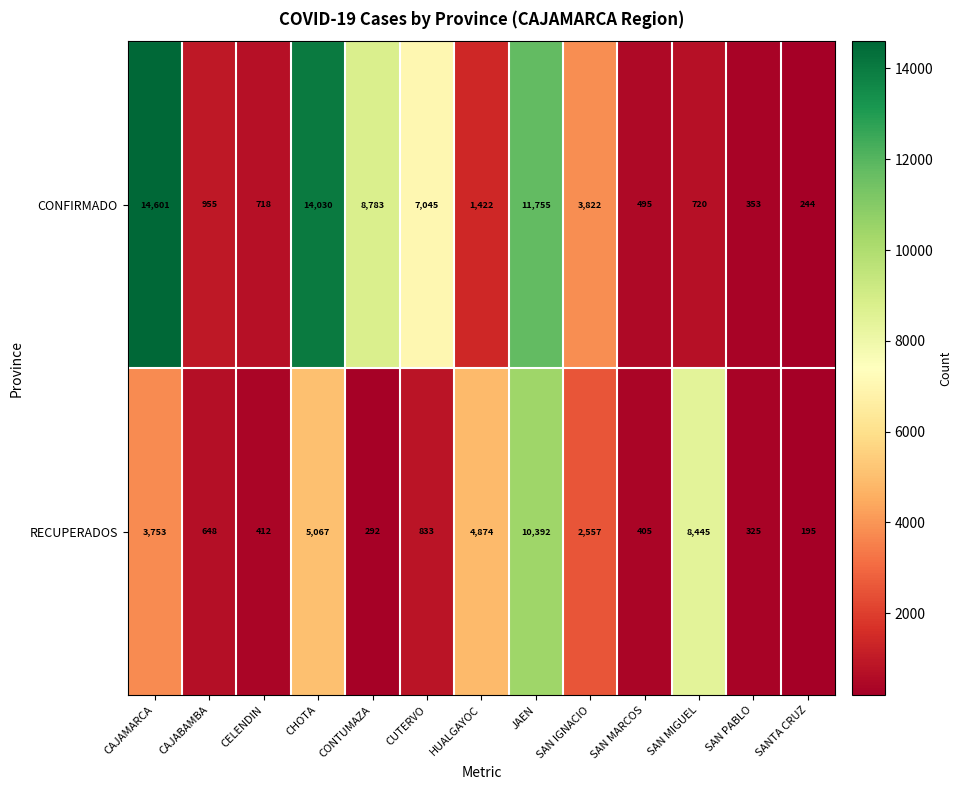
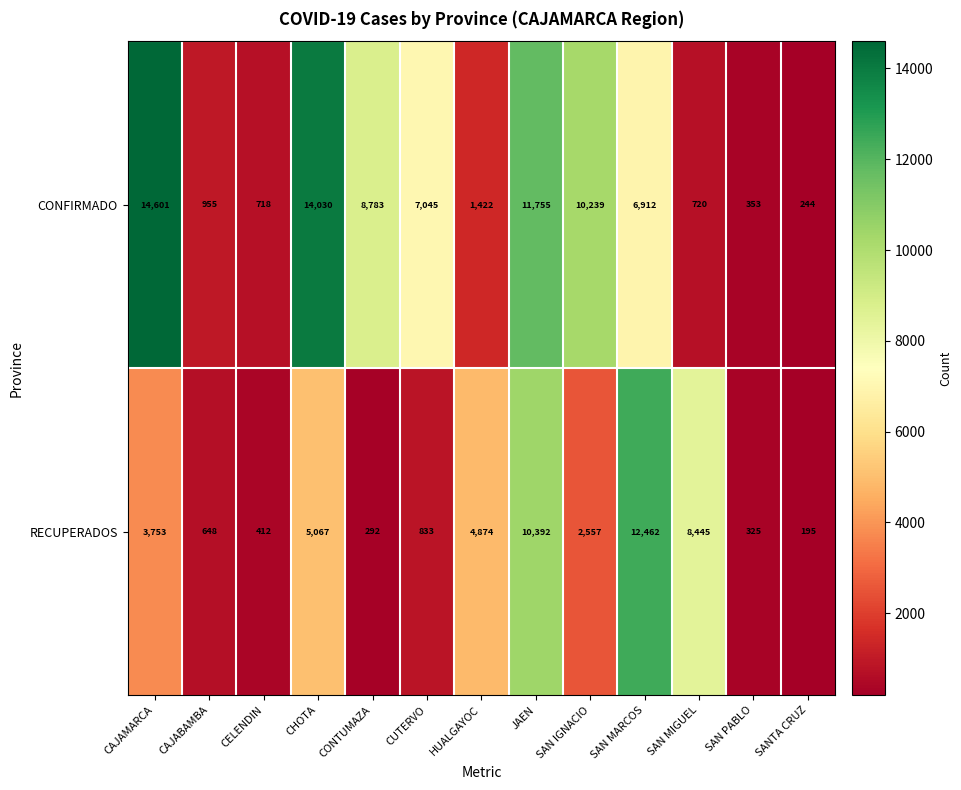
CONFIRMADO, SAN IGNACIO: 3,822 -> 10,239
CONFIRMADO, SAN MARCOS: 495 -> 6,912
RECUPERADOS, SAN MARCOS: 405 -> 12,462
